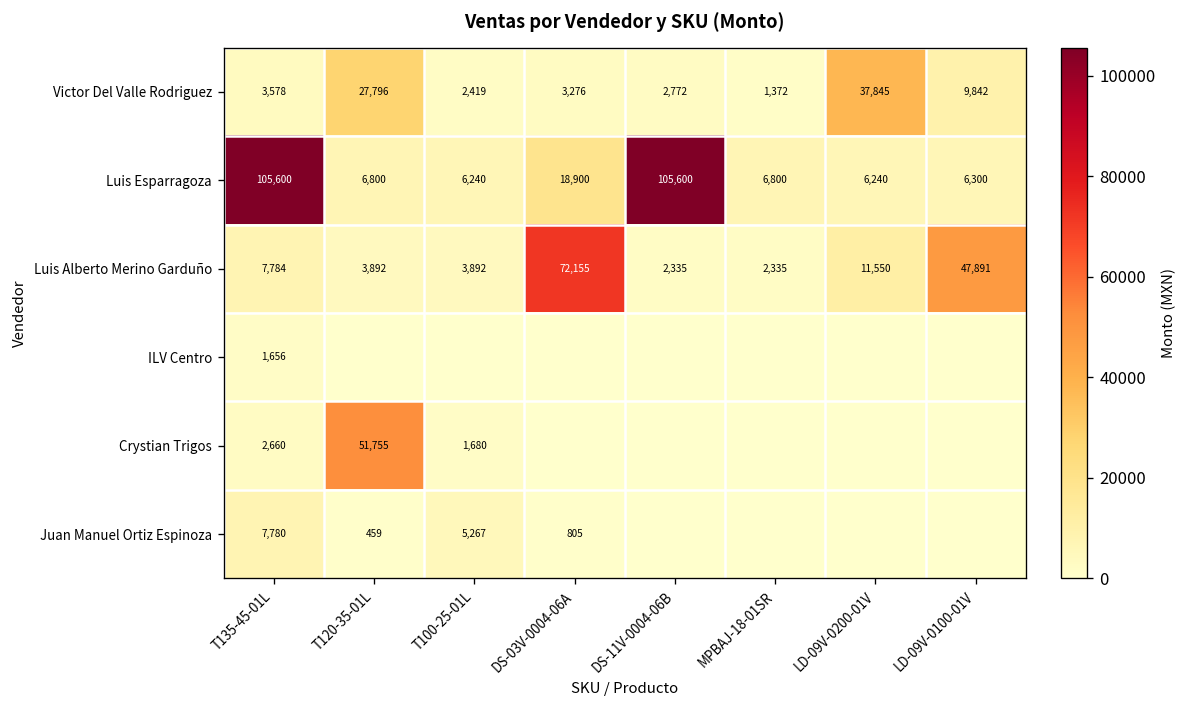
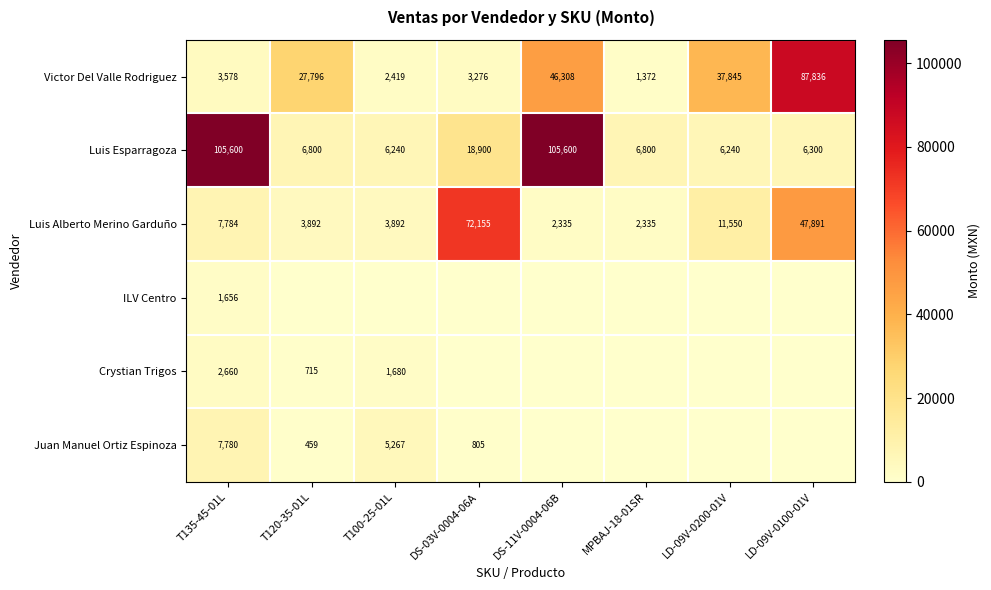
Victor Del Valle Rodriguez, DS-11V-0004-06B: 2,772 -> 46,308
Victor Del Valle Rodriguez, LD-09V-0100-01V: 9,842 -> 87,836
Crystian Trigos, T120-35-01L: 51,755 -> 715
